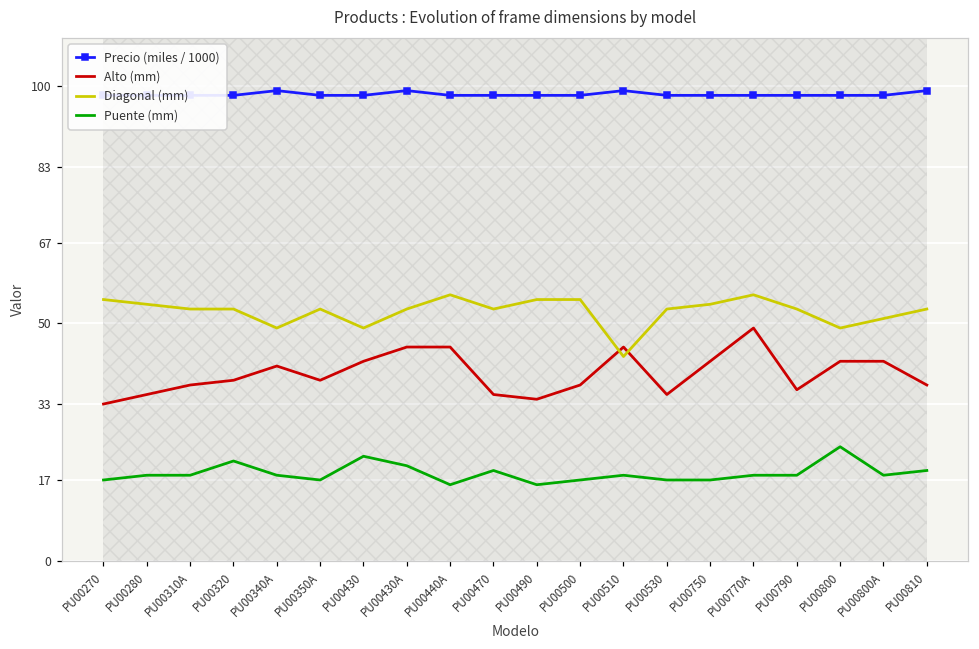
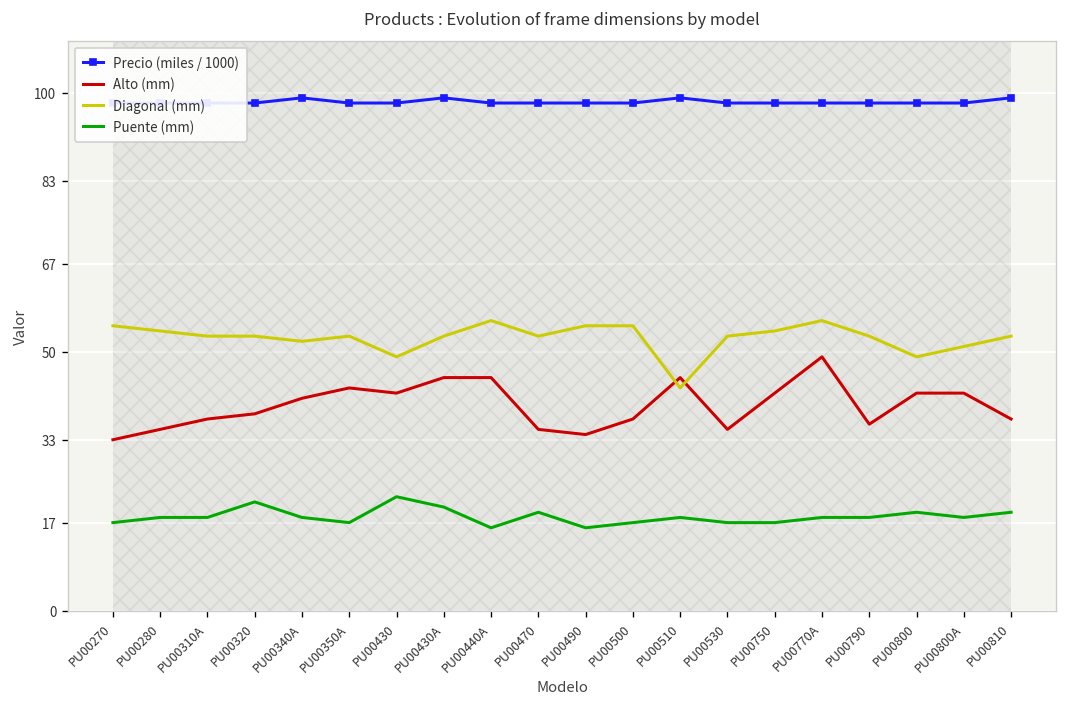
Diagonal (mm), PU00340A: 49 -> 52
Alto (mm), PU00350A: 38 -> 43
Puente (mm), PU00800: 24 -> 19
